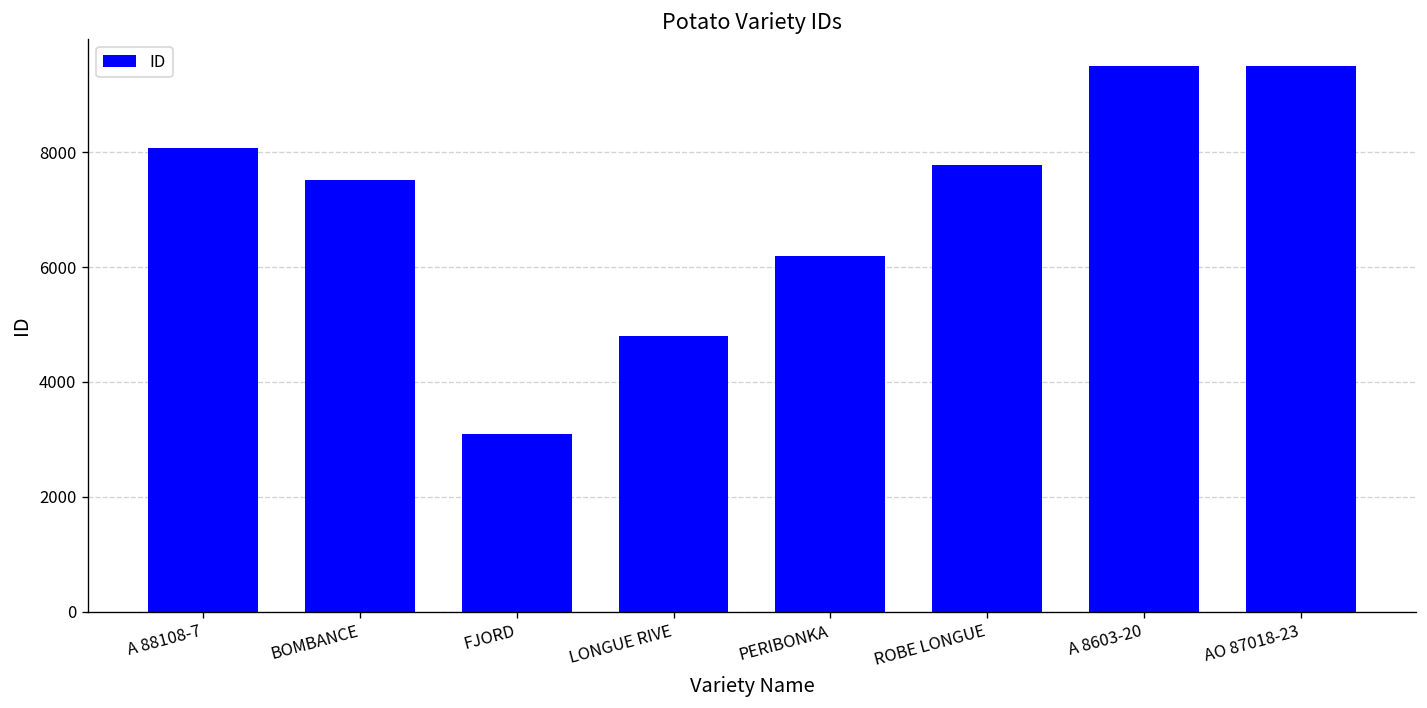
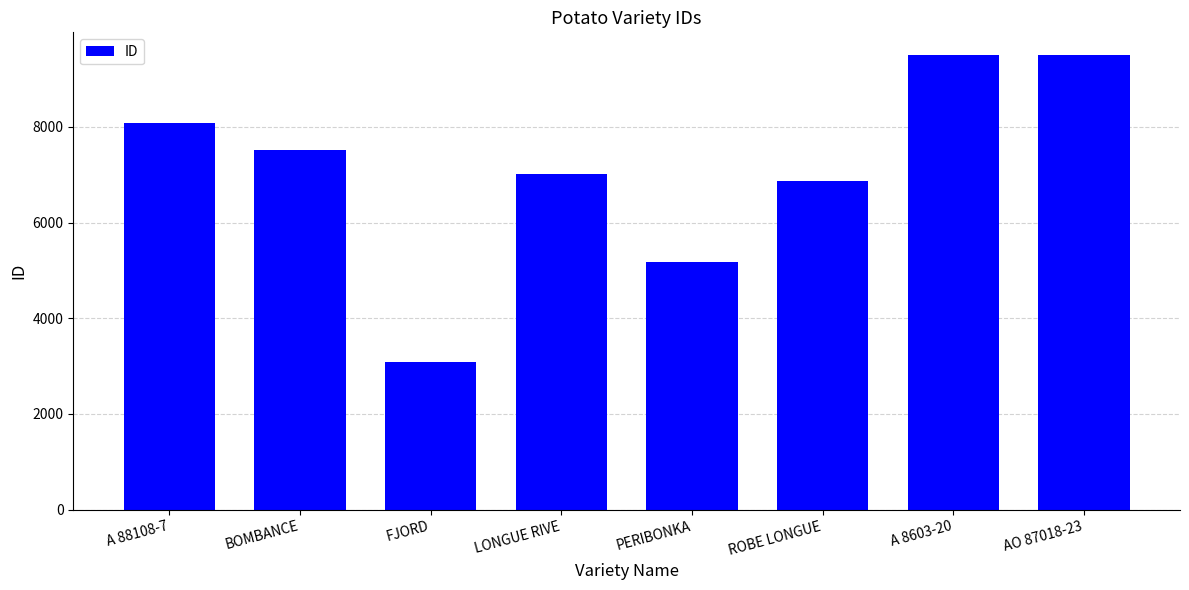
LONGUE RIVE: 4800 -> 7000
PERIBONKA: 6200 -> 5200
ROBE LONGUE: 7800 -> 6900
